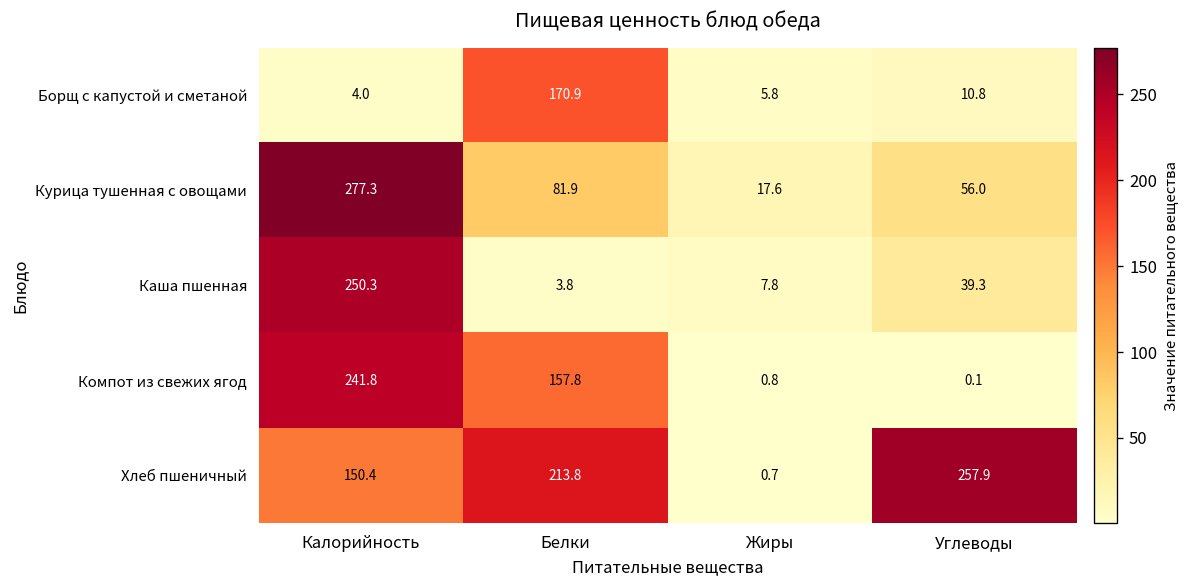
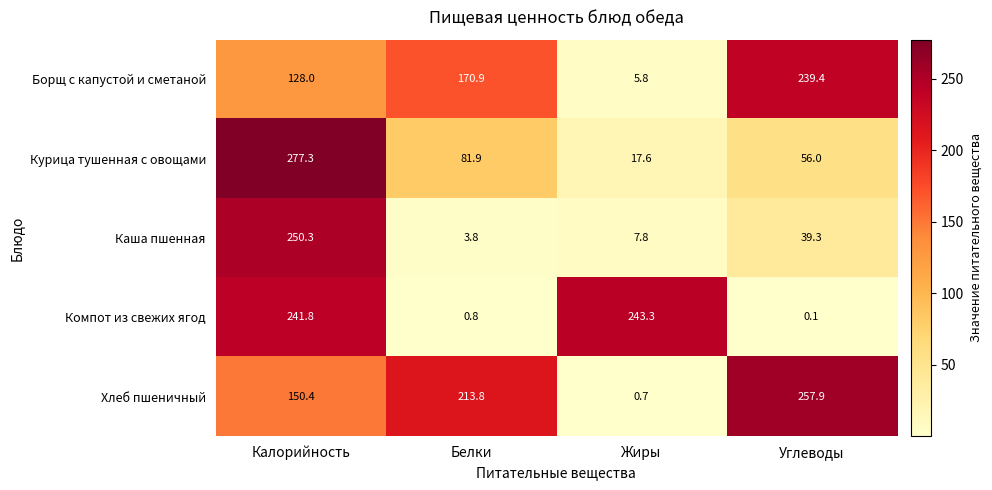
Борщ с капустой и сметаной, Калорийность: 4.0 -> 128.0
Борщ с капустой и сметаной, Углеводы: 10.8 -> 239.4
Компот из свежих ягод, Белки: 157.8 -> 0.8
Компот из свежих ягод, Жиры: 0.8 -> 243.3
